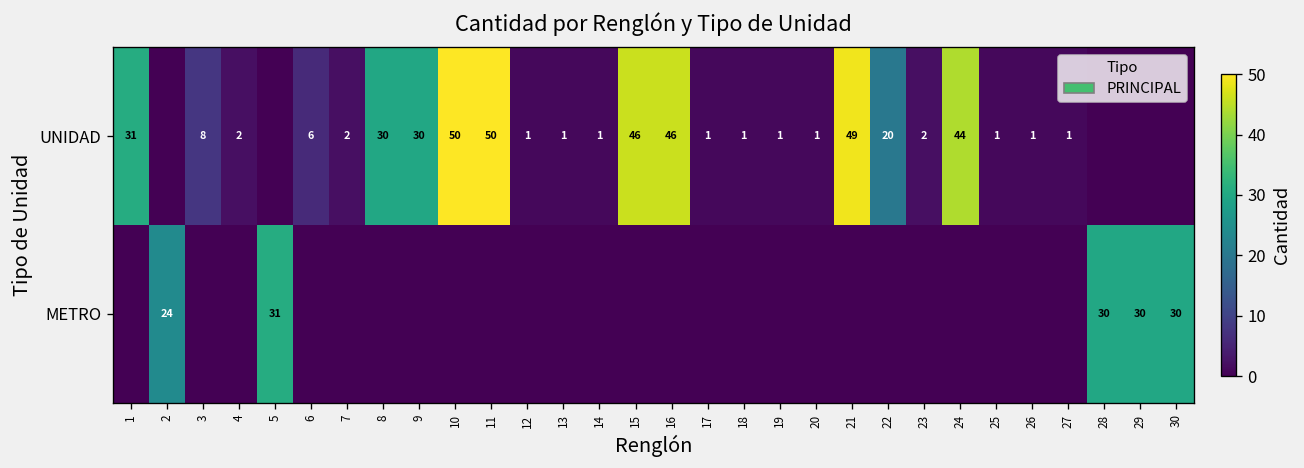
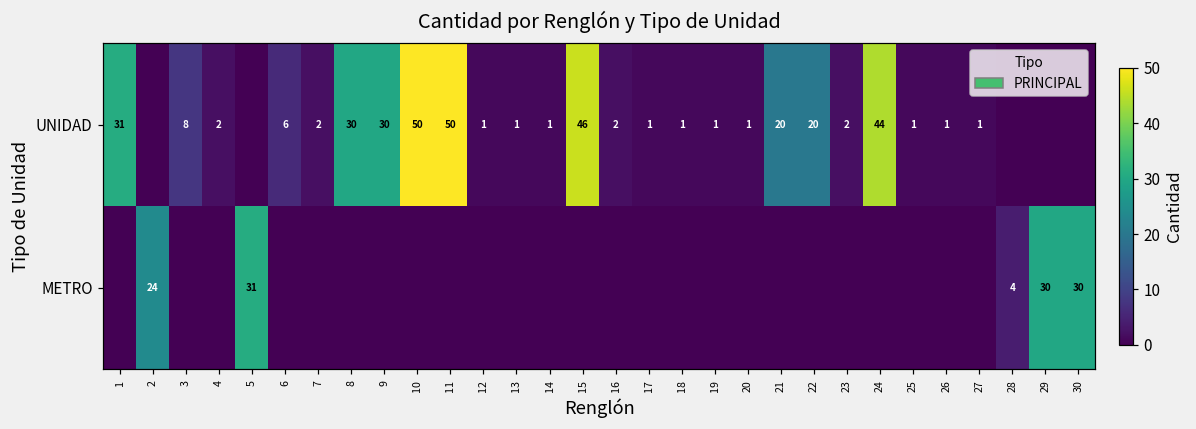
UNIDAD, 16: 46 -> 2
UNIDAD, 21: 49 -> 20
METRO, 28: 30 -> 4
